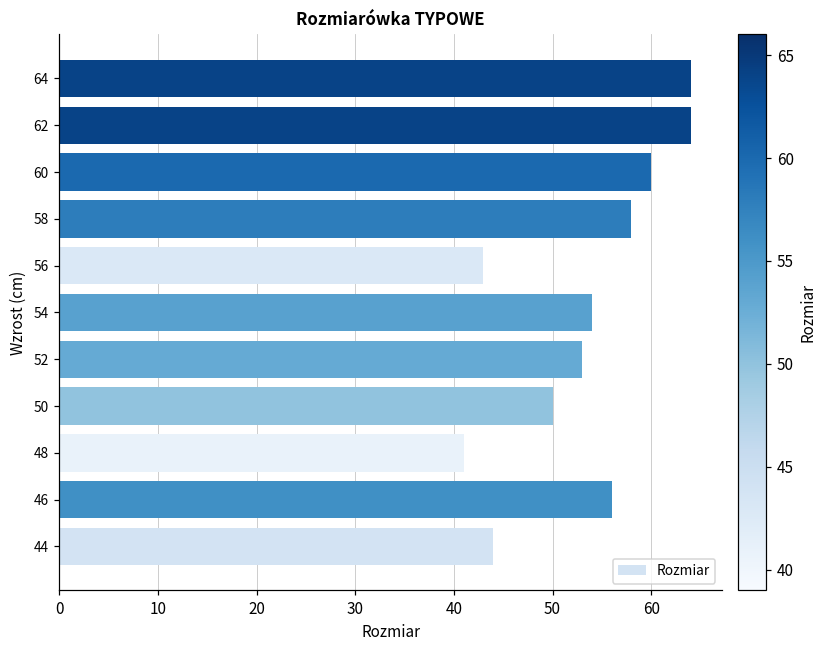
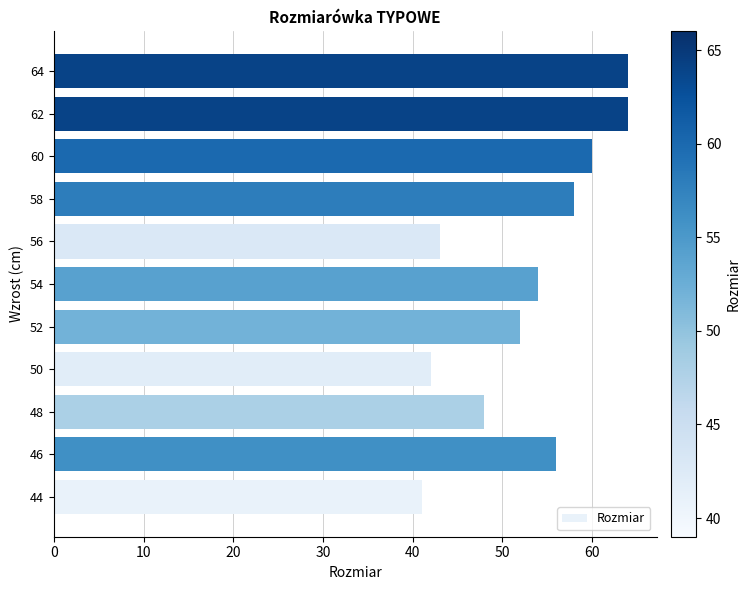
52: 53 -> 52
50: 50 -> 42
48: 41 -> 48
44: 44 -> 41
